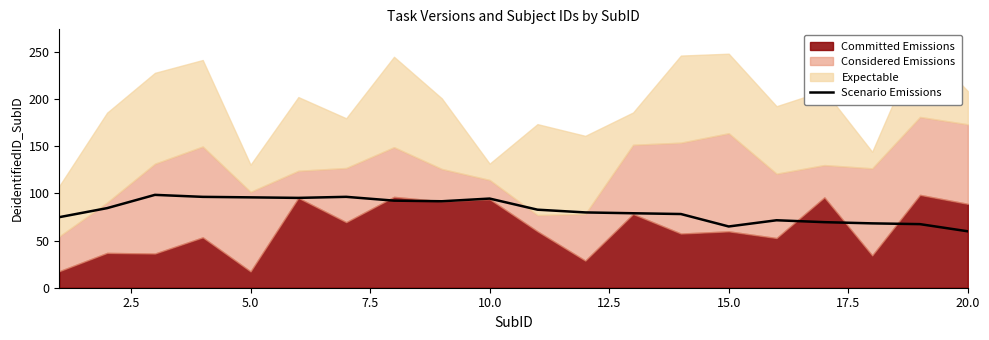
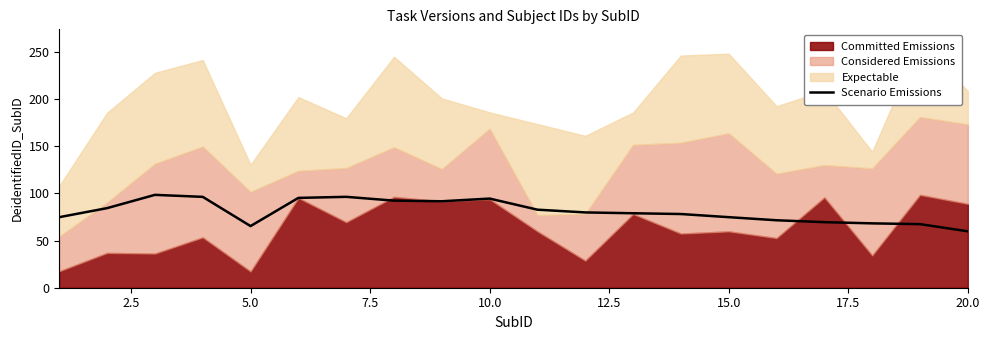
Scenario Emissions, 5.0: 100 -> 70
Considered Emissions, 10.0: 20 -> 70
Scenario Emissions, 15.0: 60 -> 70
